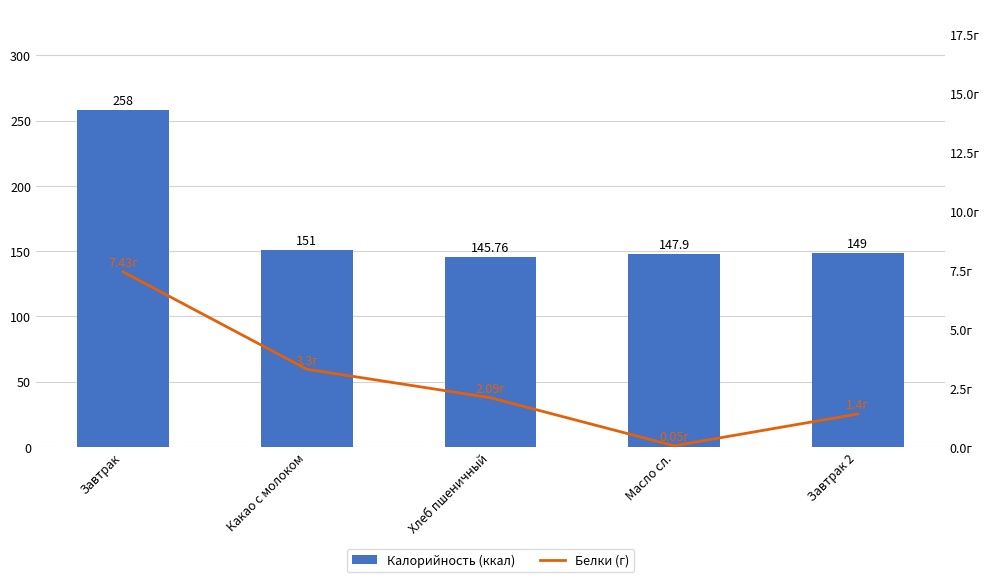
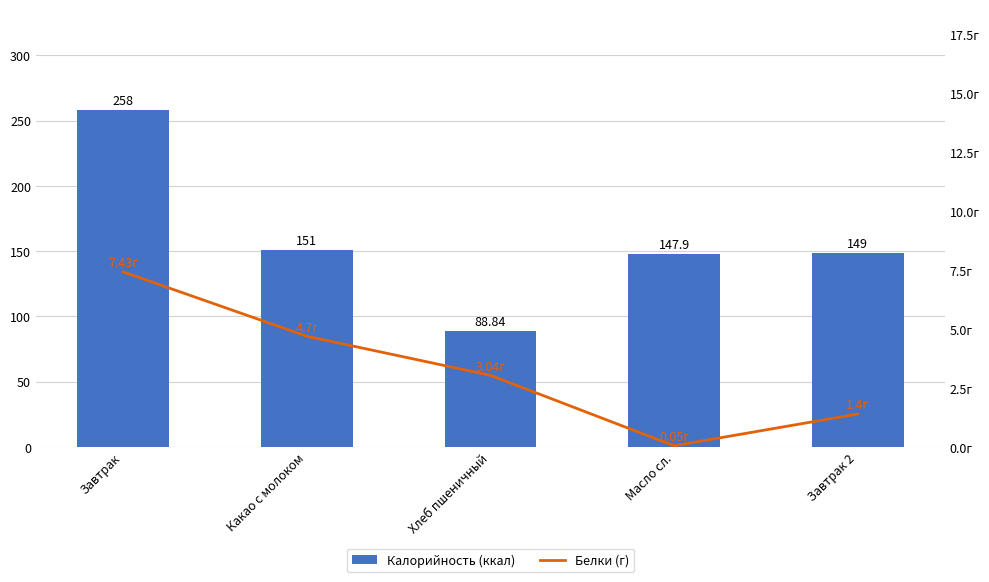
Калорийность (ккал), Хлеб пшеничный: 145.76 -> 88.84
Белки (г), Какао с молоком: 3.3г -> 4.7г
Белки (г), Хлеб пшеничный: 2.09г -> 3.04г
